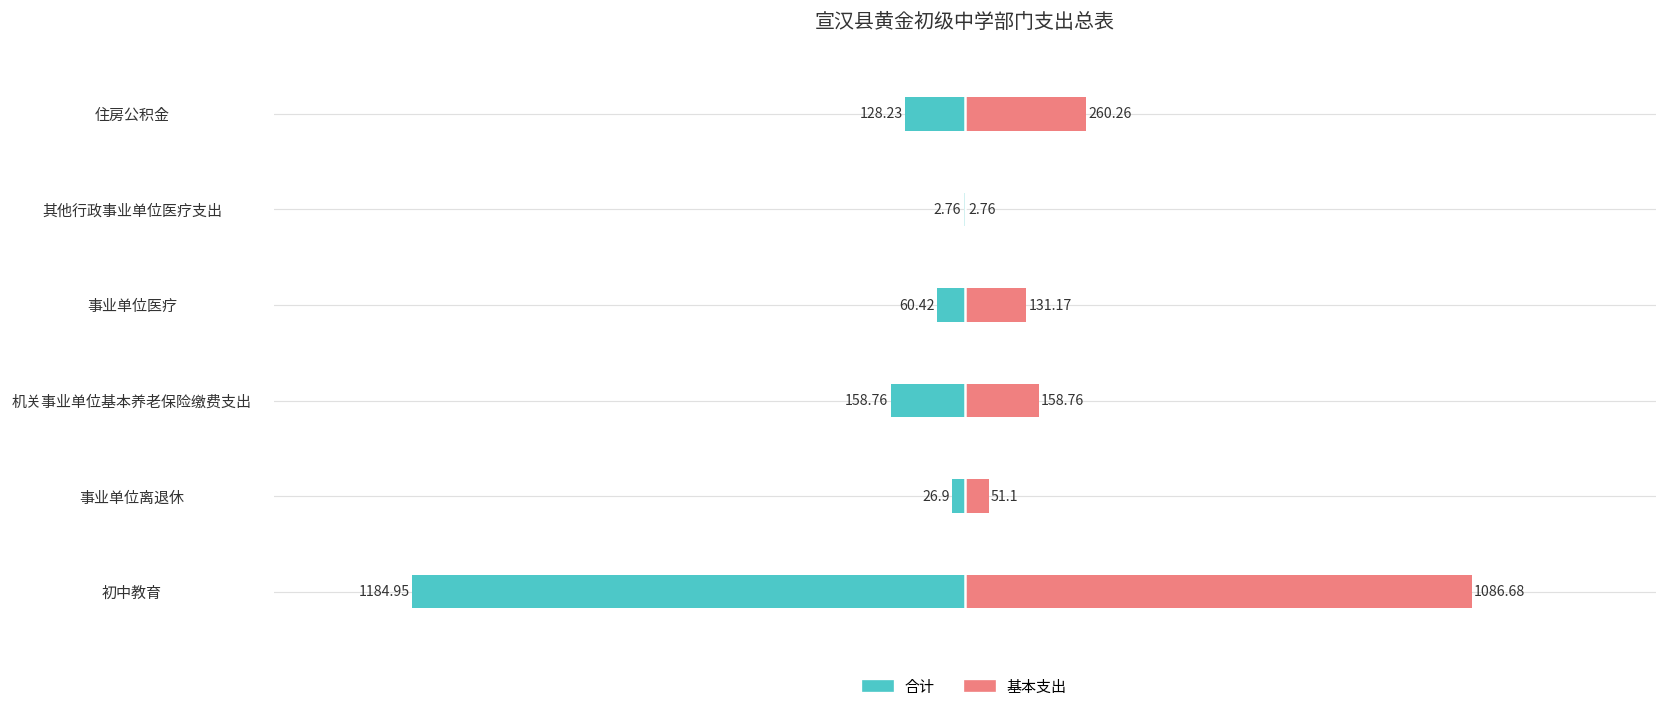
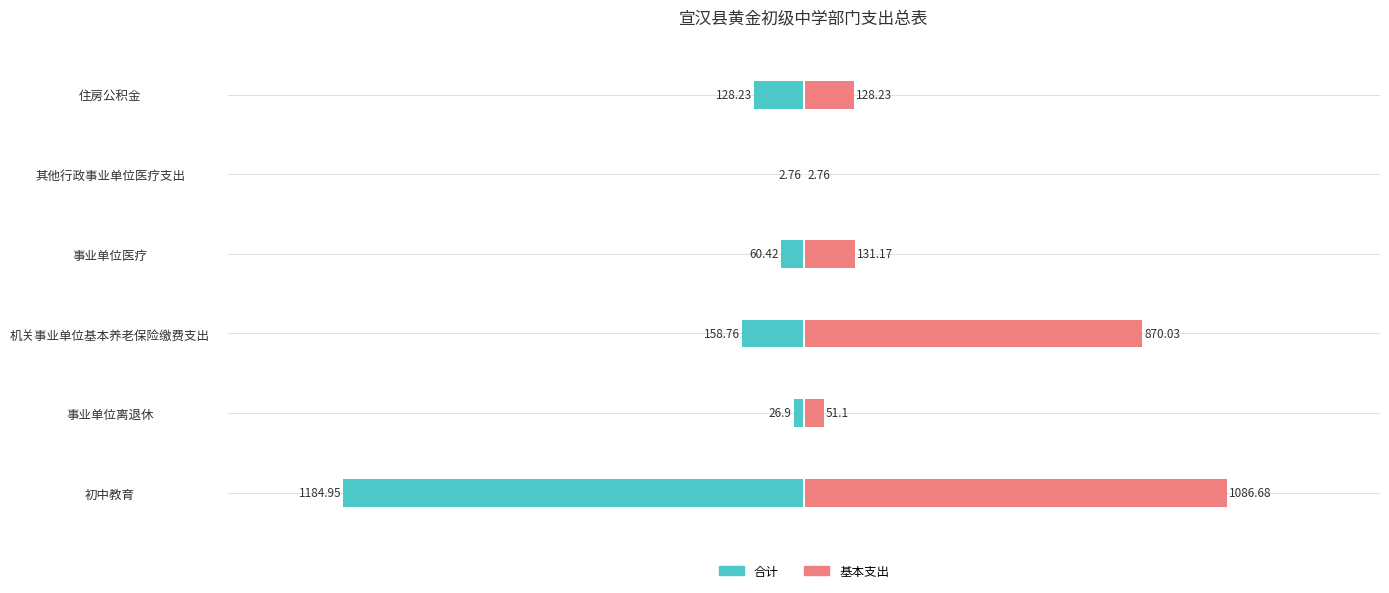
基本支出, 住房公积金: 260.26 -> 128.23
基本支出, 机关事业单位基本养老保险缴费支出: 158.76 -> 870.03
